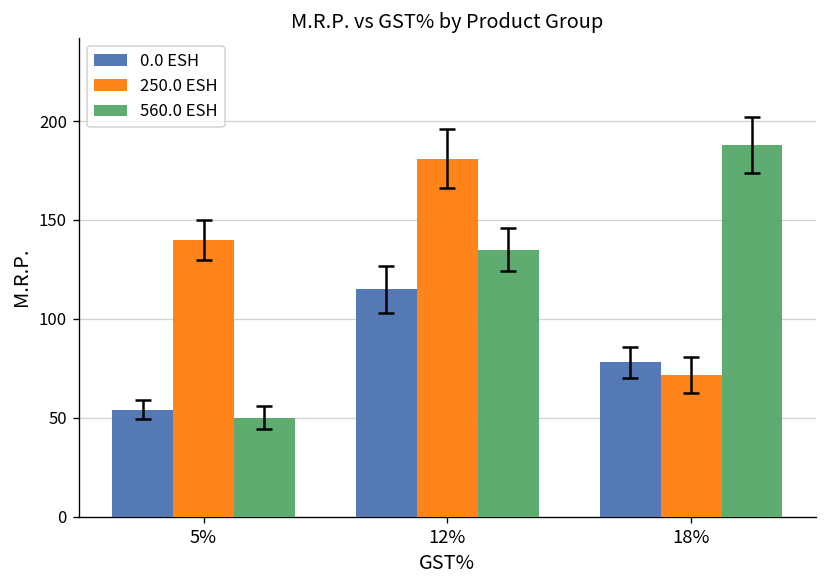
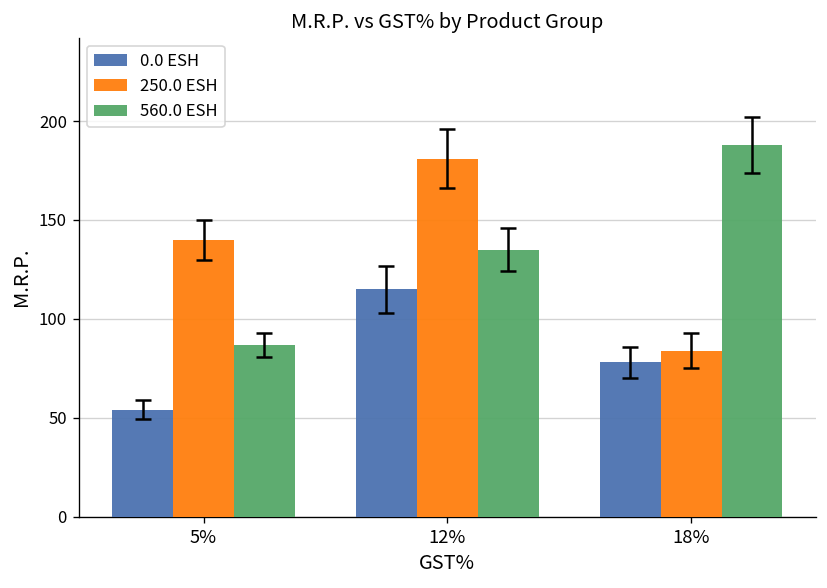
560.0 ESH, 5%: 50 -> 87
250.0 ESH, 18%: 72 -> 84
